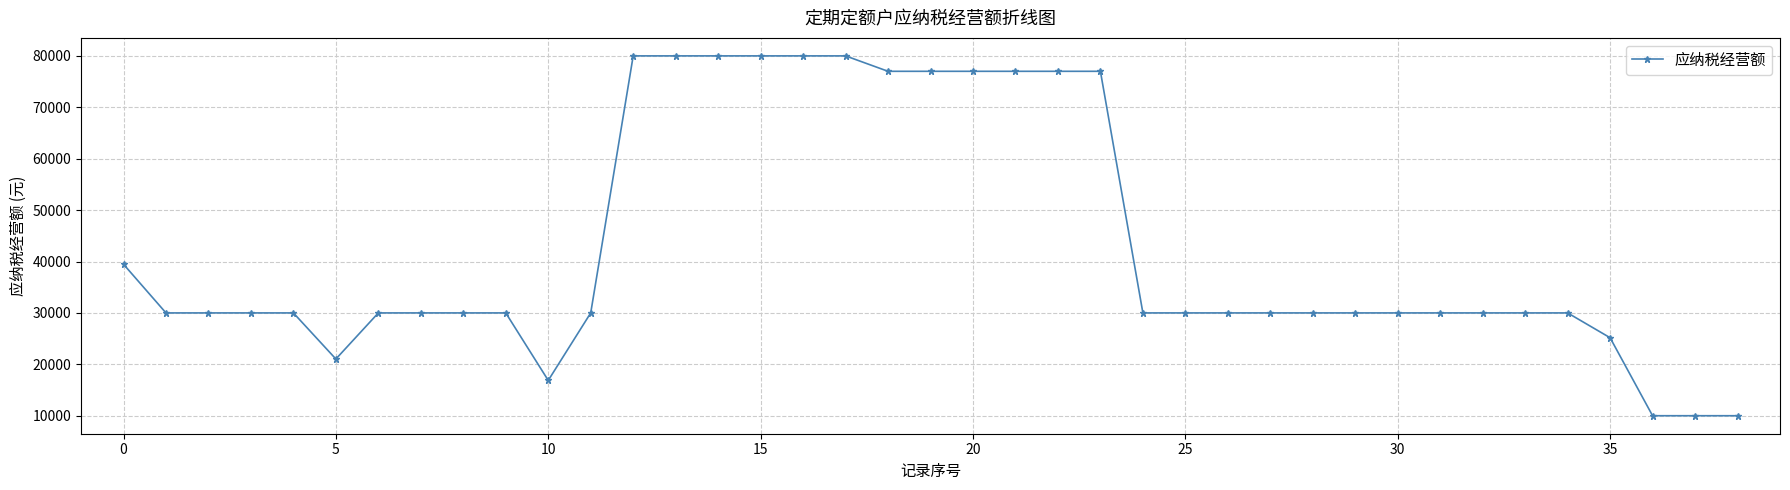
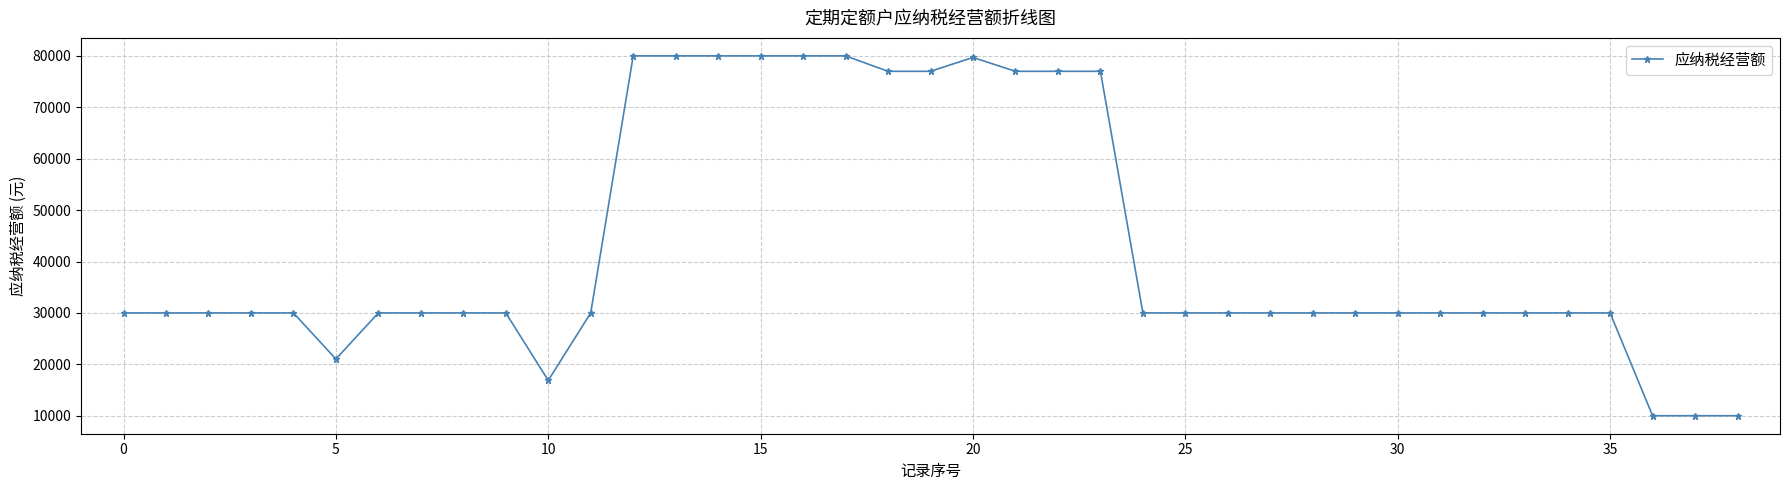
0: 39000 -> 30000
20: 77000 -> 80000
35: 25000 -> 30000
